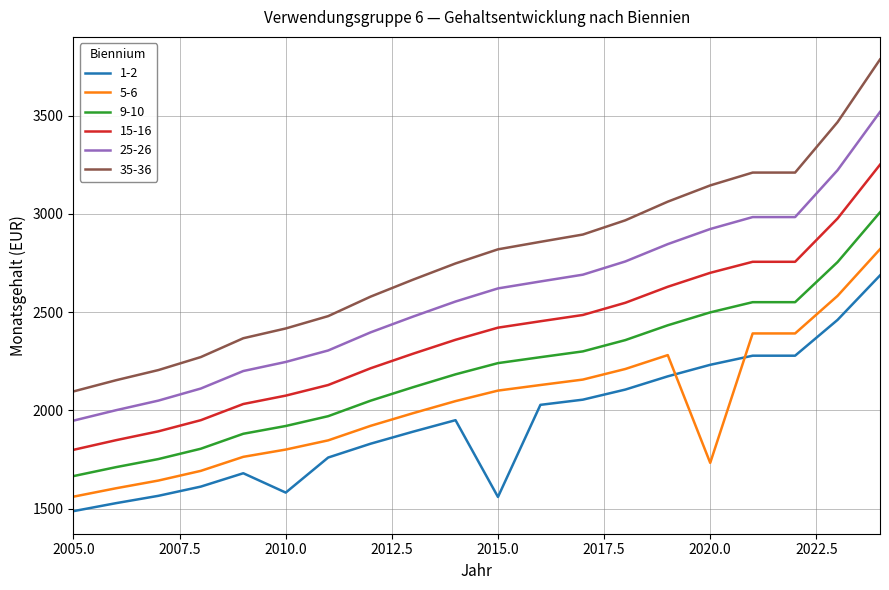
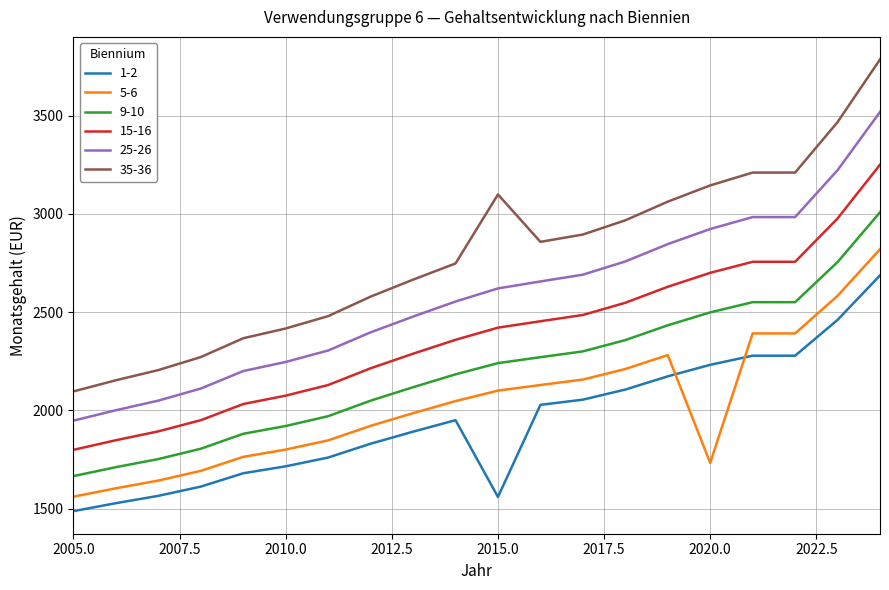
1-2, 2010.0: 1580 -> 1720
35-36, 2015.0: 2820 -> 3100
